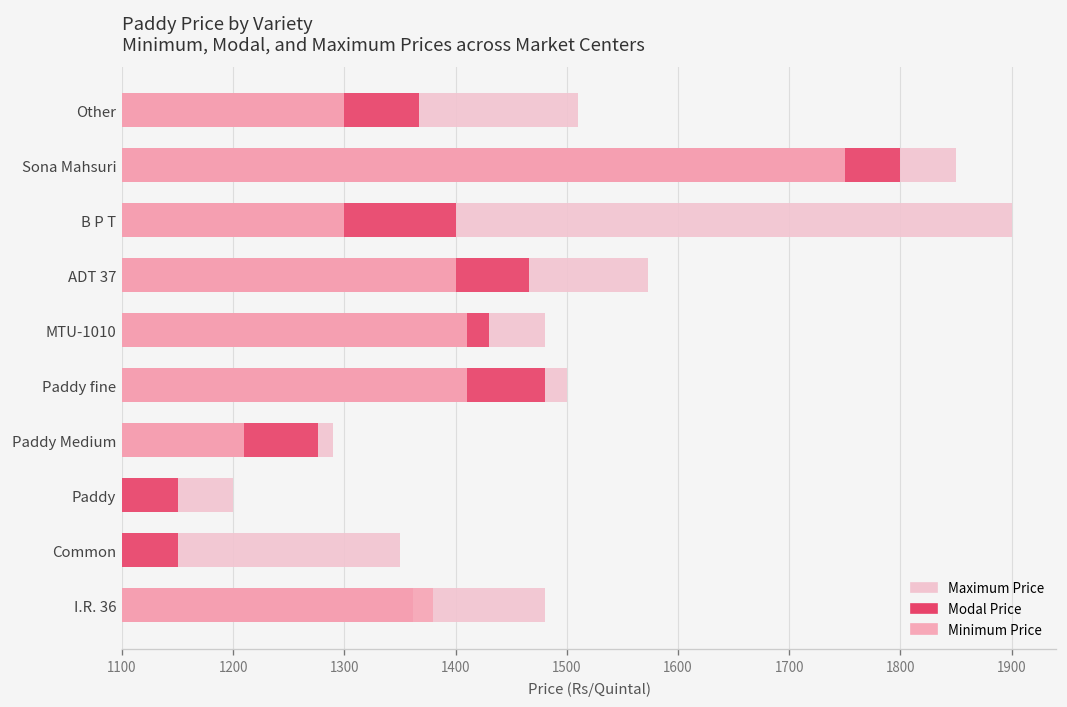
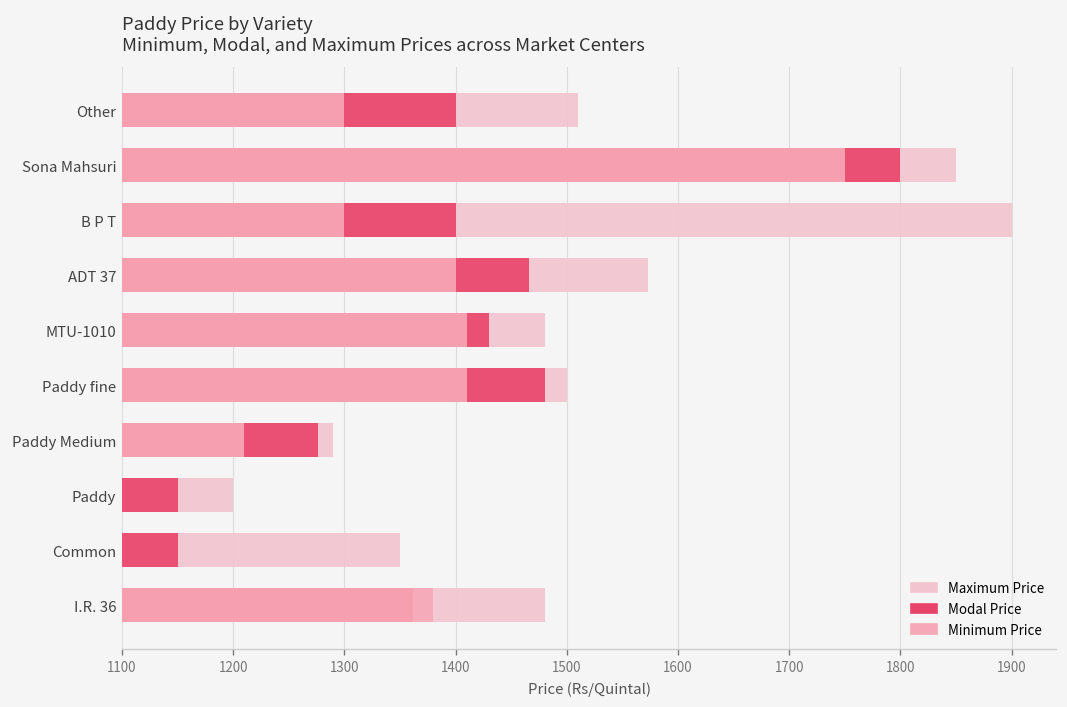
Modal Price, Other: 1370 -> 1400
